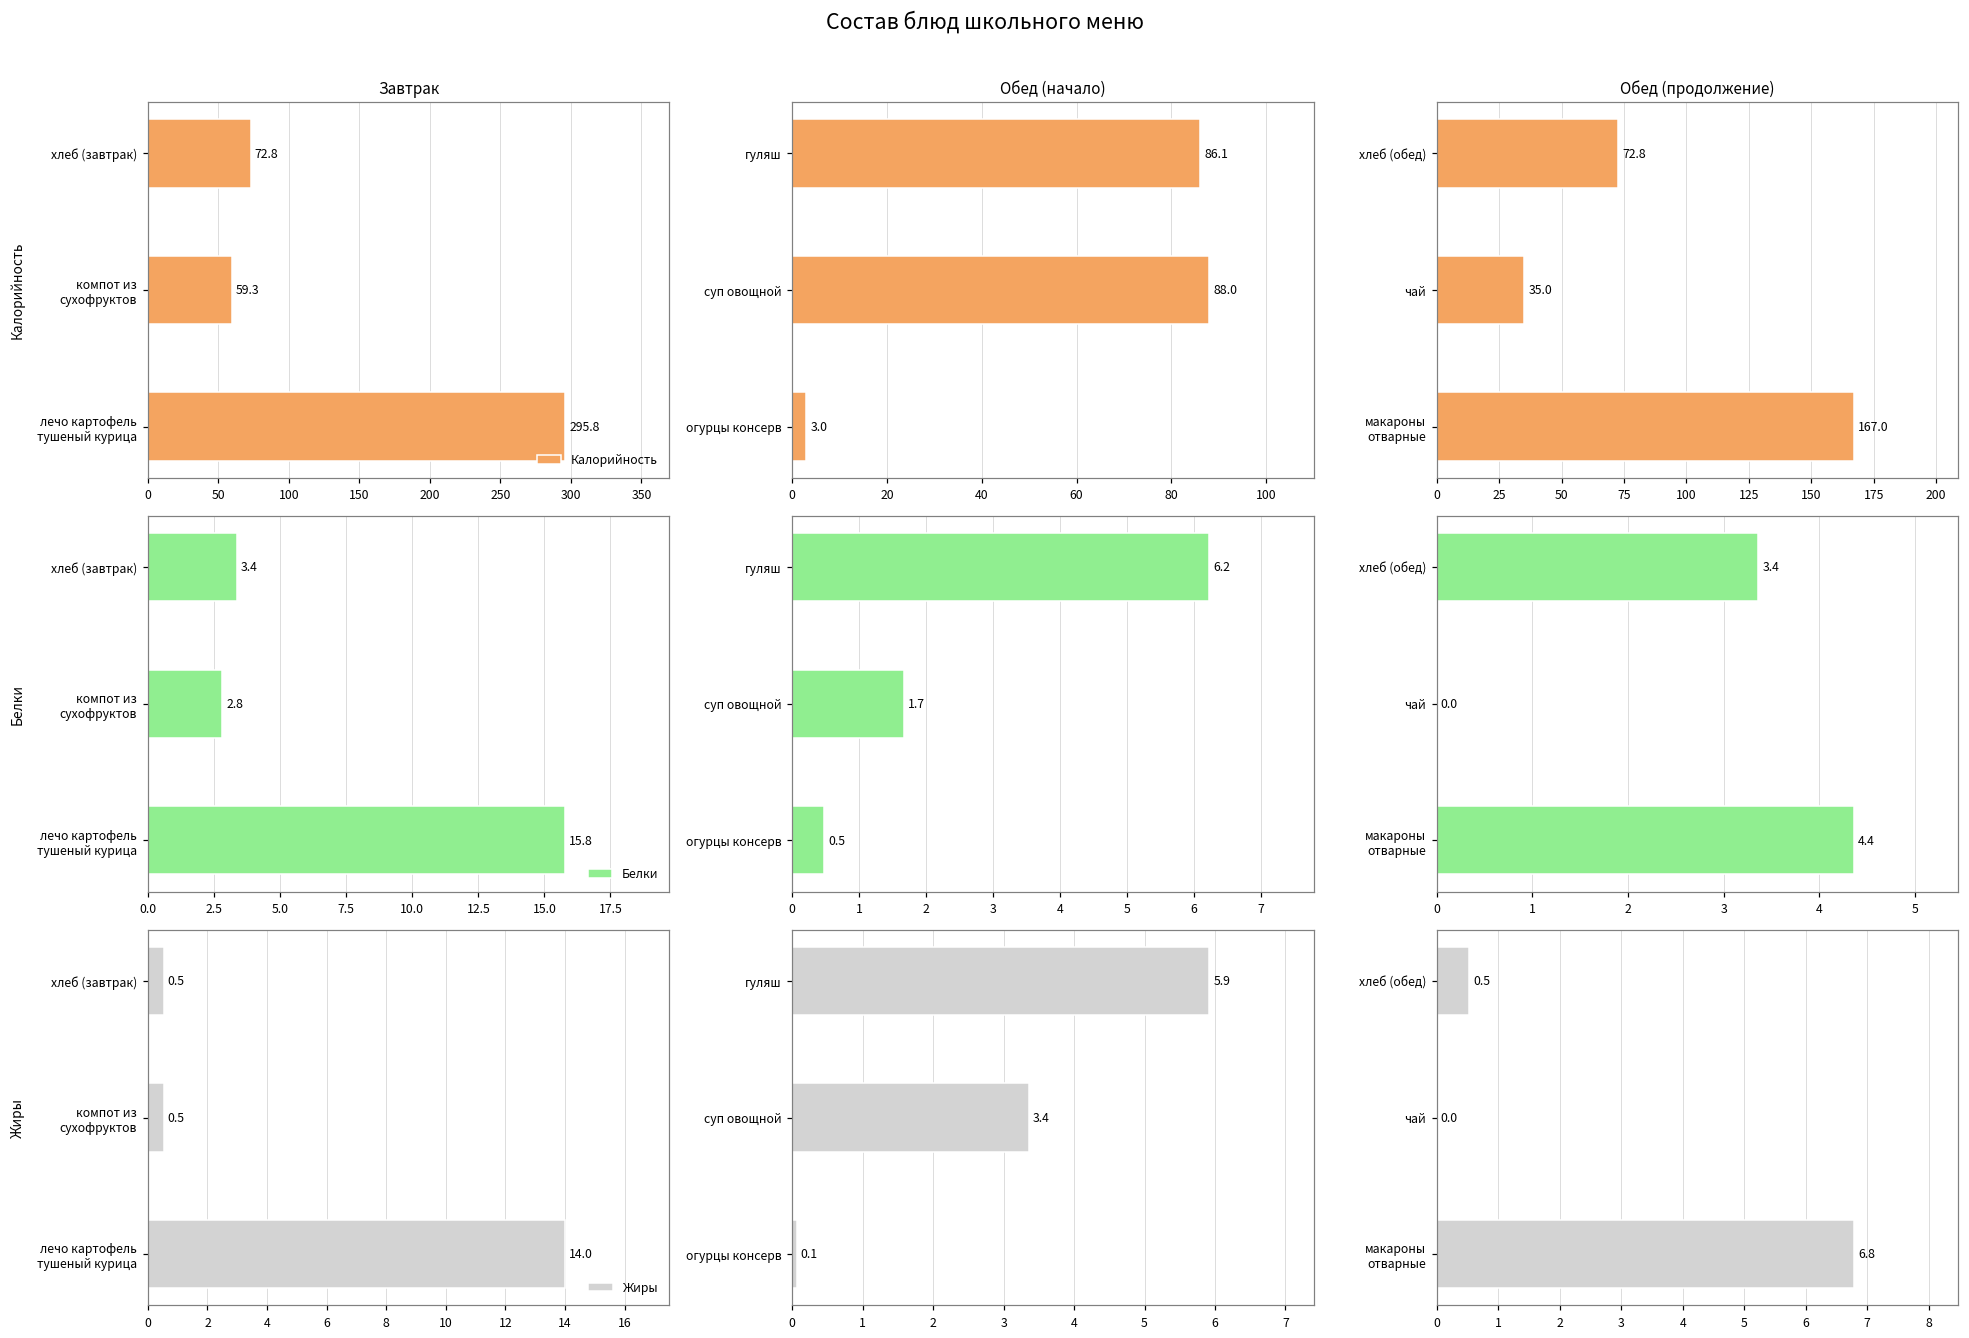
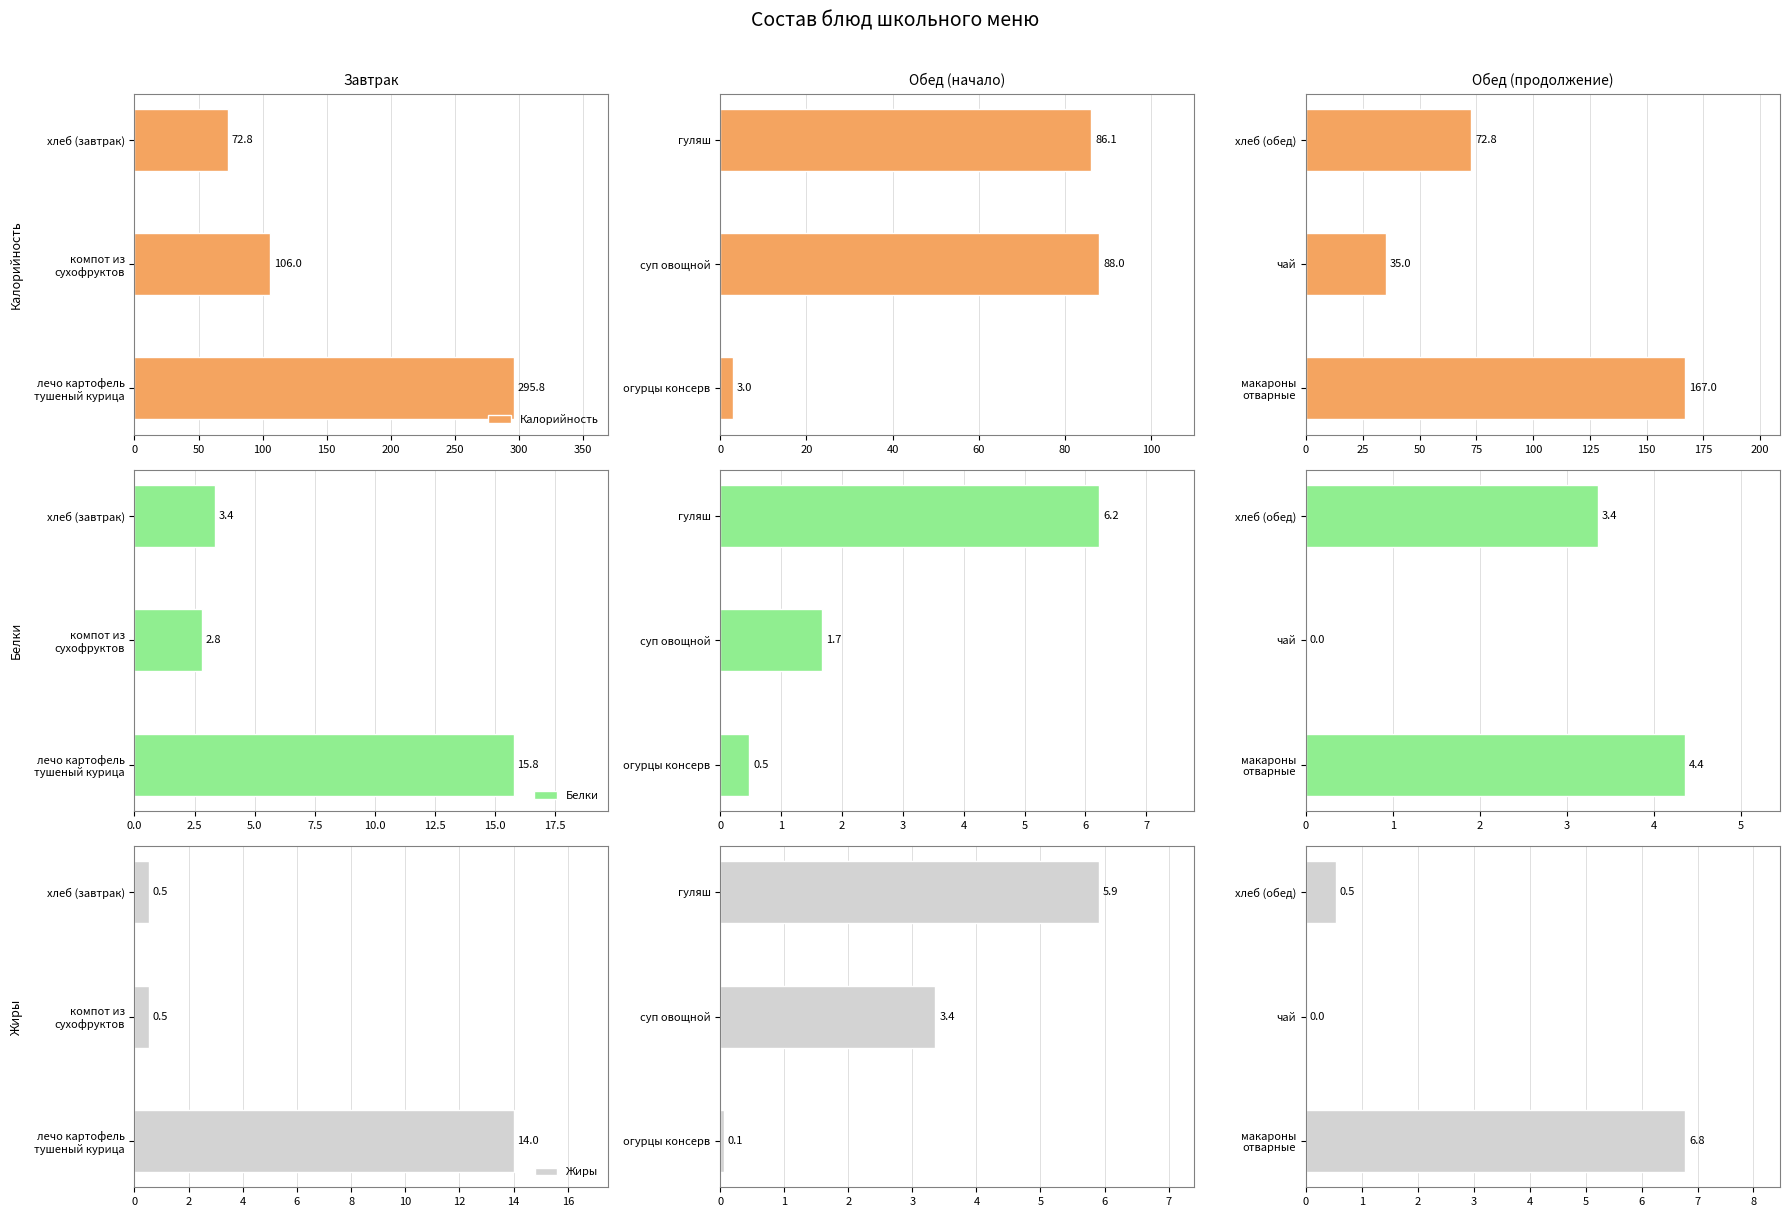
Завтрак, компот из сухофруктов: 59.3 -> 106.0
